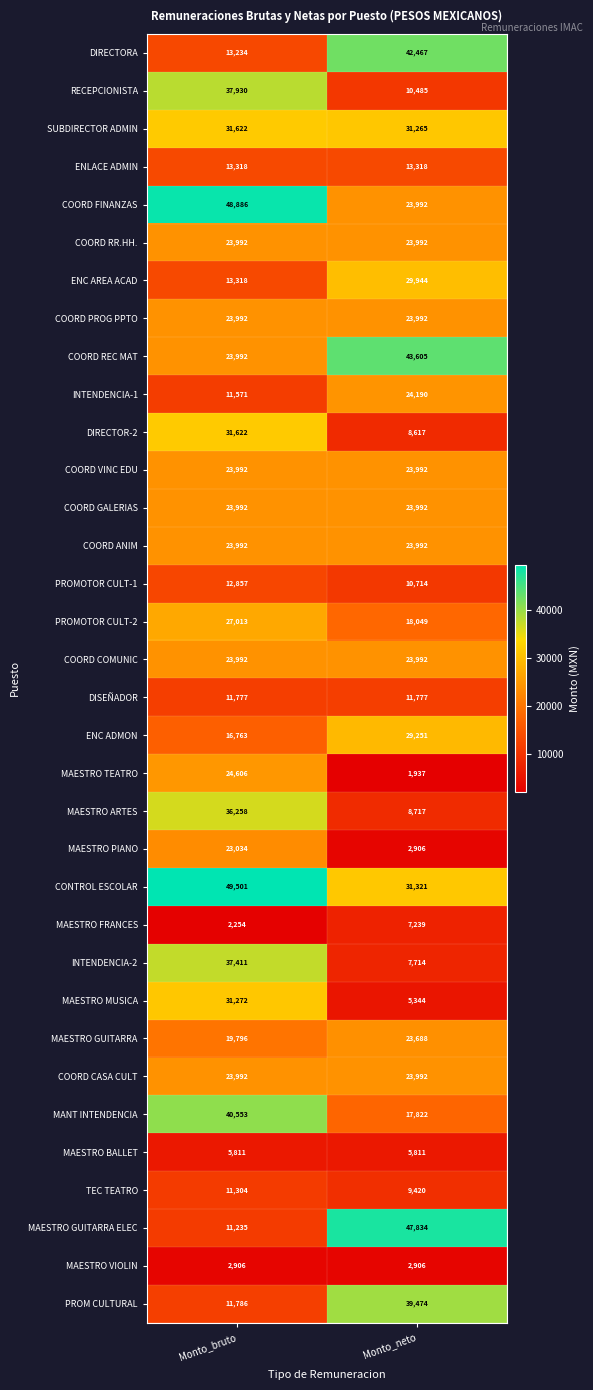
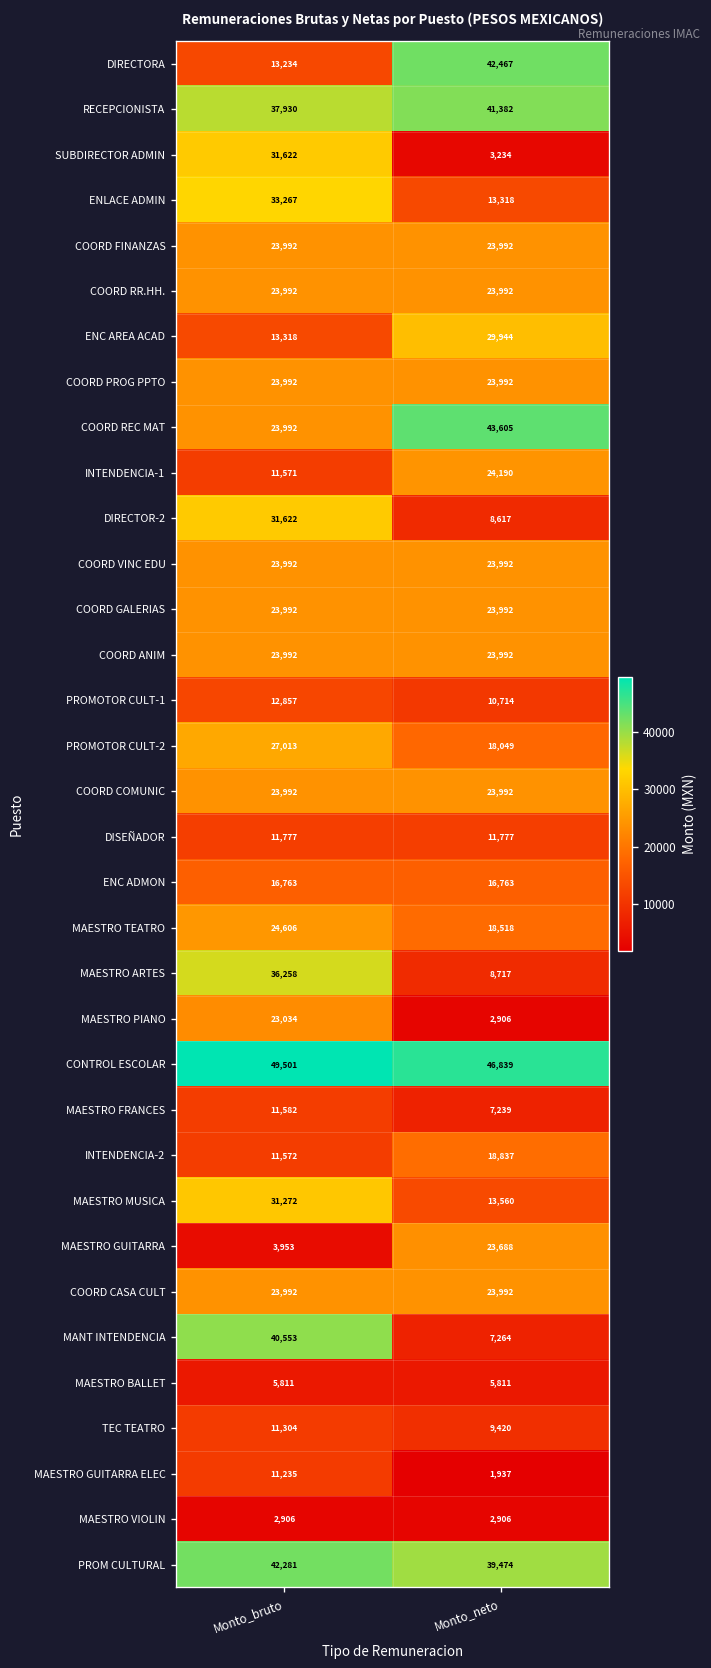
RECEPCIONISTA, Monto_neto: 10,485 -> 41,382
SUBDIRECTOR ADMIN, Monto_neto: 31,265 -> 3,234
ENLACE ADMIN, Monto_bruto: 13,318 -> 33,267
COORD FINANZAS, Monto_bruto: 48,886 -> 23,992
ENC ADMON, Monto_neto: 29,251 -> 16,763
MAESTRO TEATRO, Monto_neto: 1,937 -> 18,518
CONTROL ESCOLAR, Monto_neto: 31,321 -> 46,839
MAESTRO FRANCES, Monto_bruto: 2,254 -> 11,582
INTENDENCIA-2, Monto_bruto: 37,411 -> 11,572
INTENDENCIA-2, Monto_neto: 7,714 -> 18,837
MAESTRO MUSICA, Monto_neto: 5,344 -> 13,560
MAESTRO GUITARRA, Monto_bruto: 19,796 -> 3,953
MANT INTENDENCIA, Monto_neto: 17,822 -> 7,264
MAESTRO GUITARRA ELEC, Monto_neto: 47,834 -> 1,937
PROM CULTURAL, Monto_bruto: 11,786 -> 42,281
